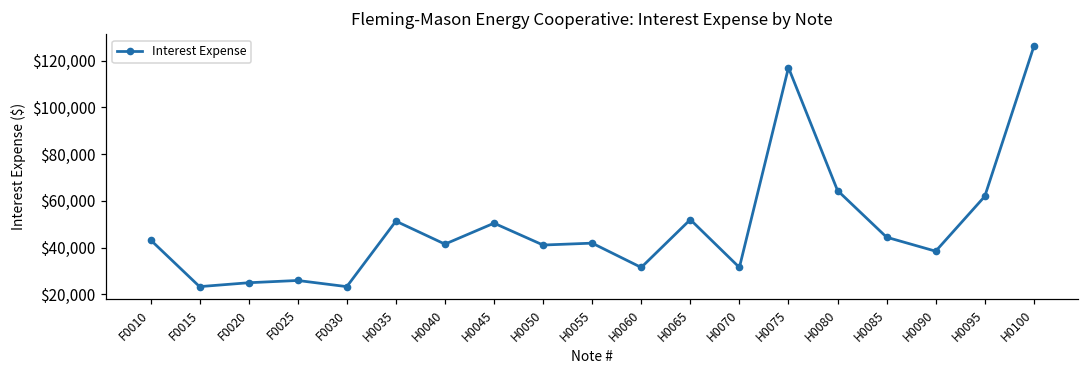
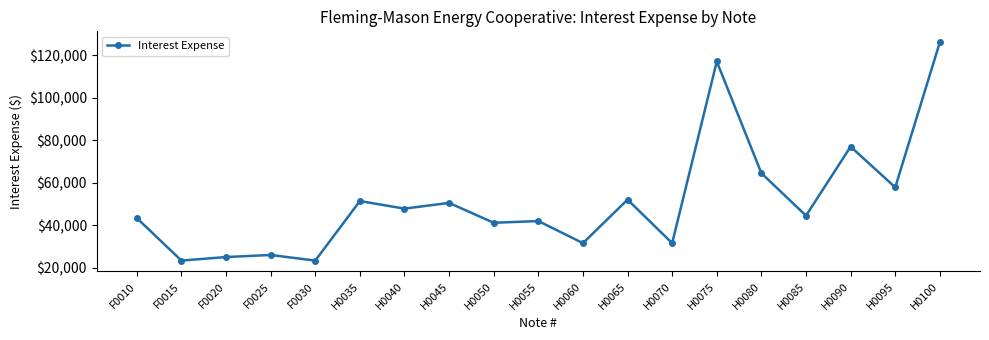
H0040: $42,000 -> $48,000
H0090: $38,000 -> $77,000
H0095: $62,000 -> $58,000
